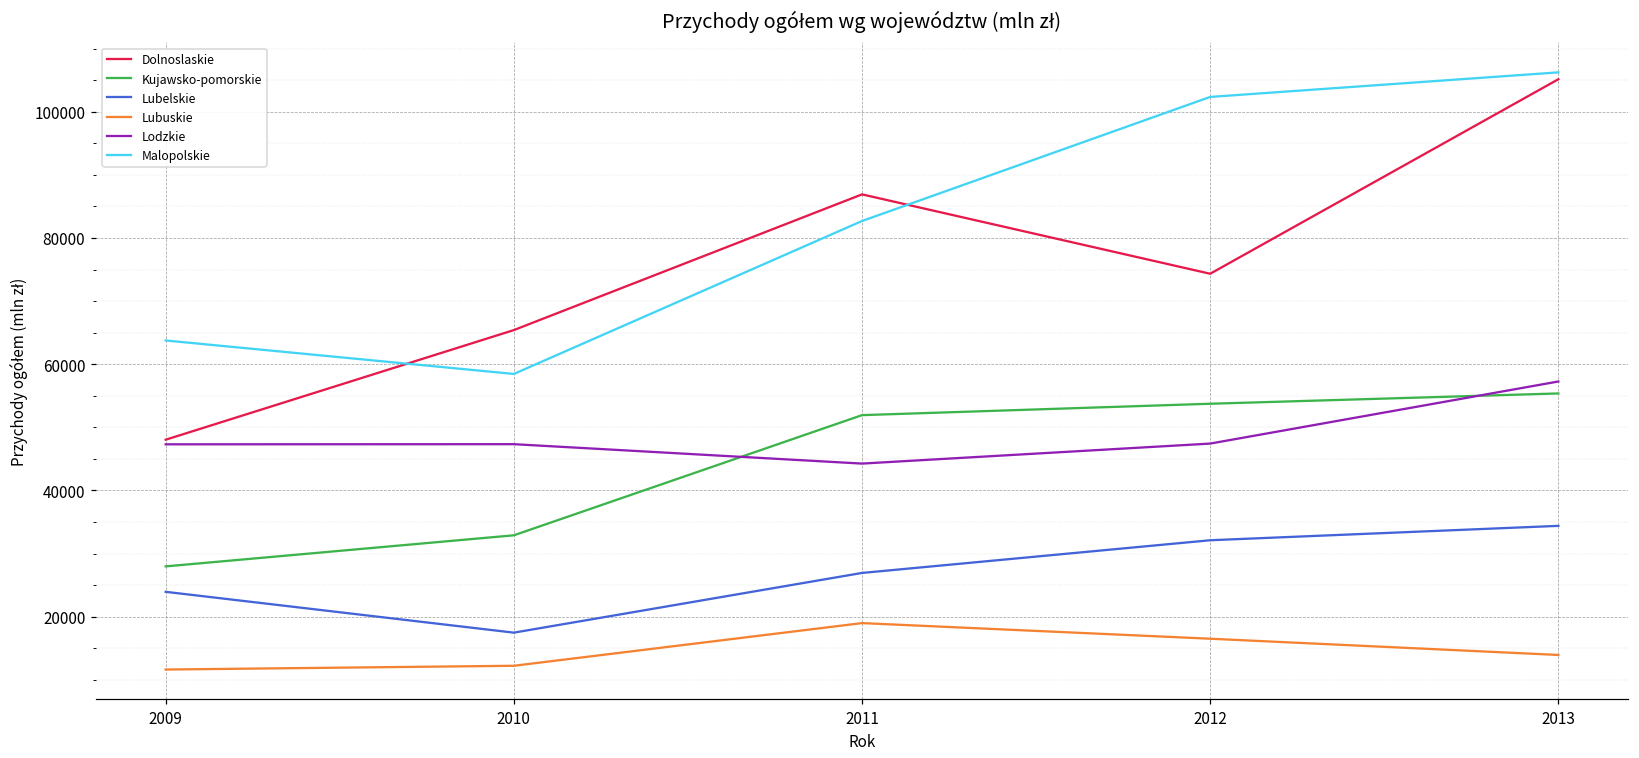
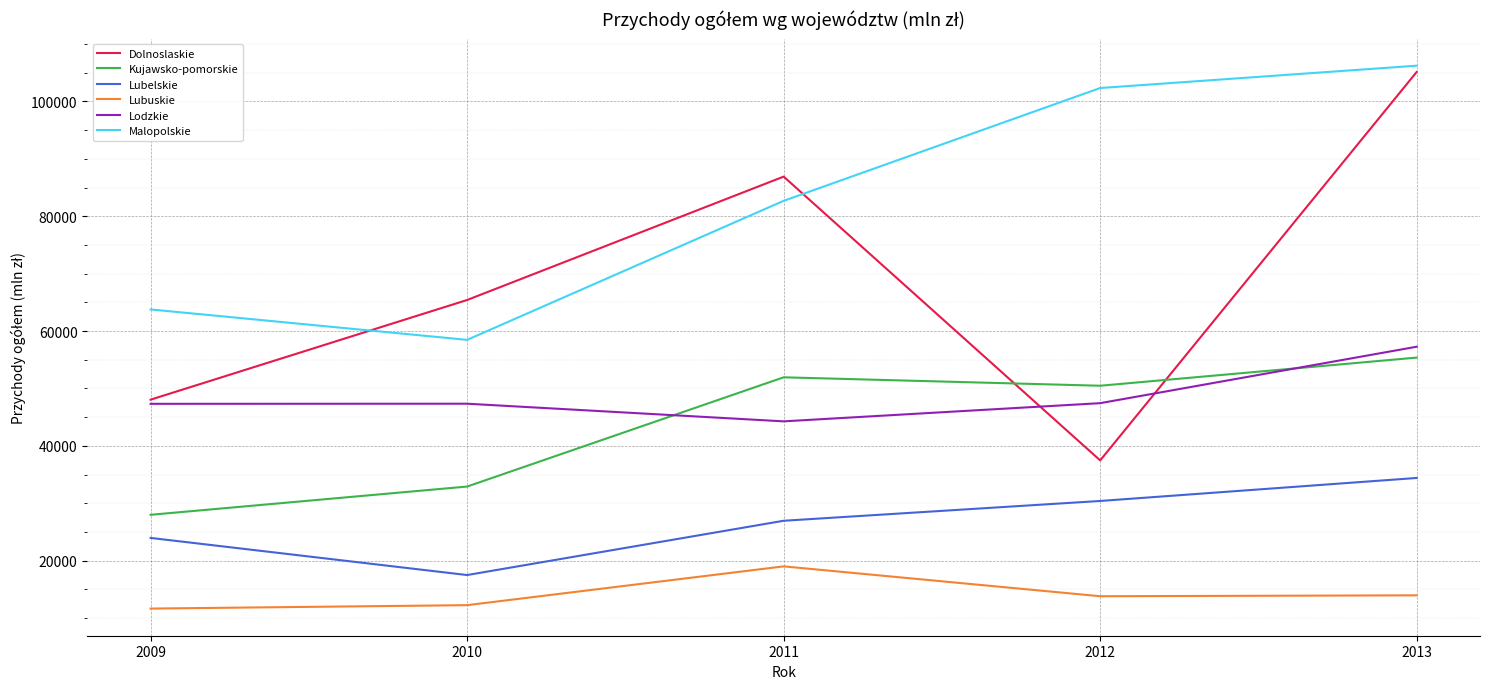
Dolnoslaskie, 2012: 74000 -> 37000
Kujawsko-pomorskie, 2012: 54000 -> 50000
Lubelskie, 2012: 32000 -> 30000
Lubuskie, 2012: 17000 -> 14000
